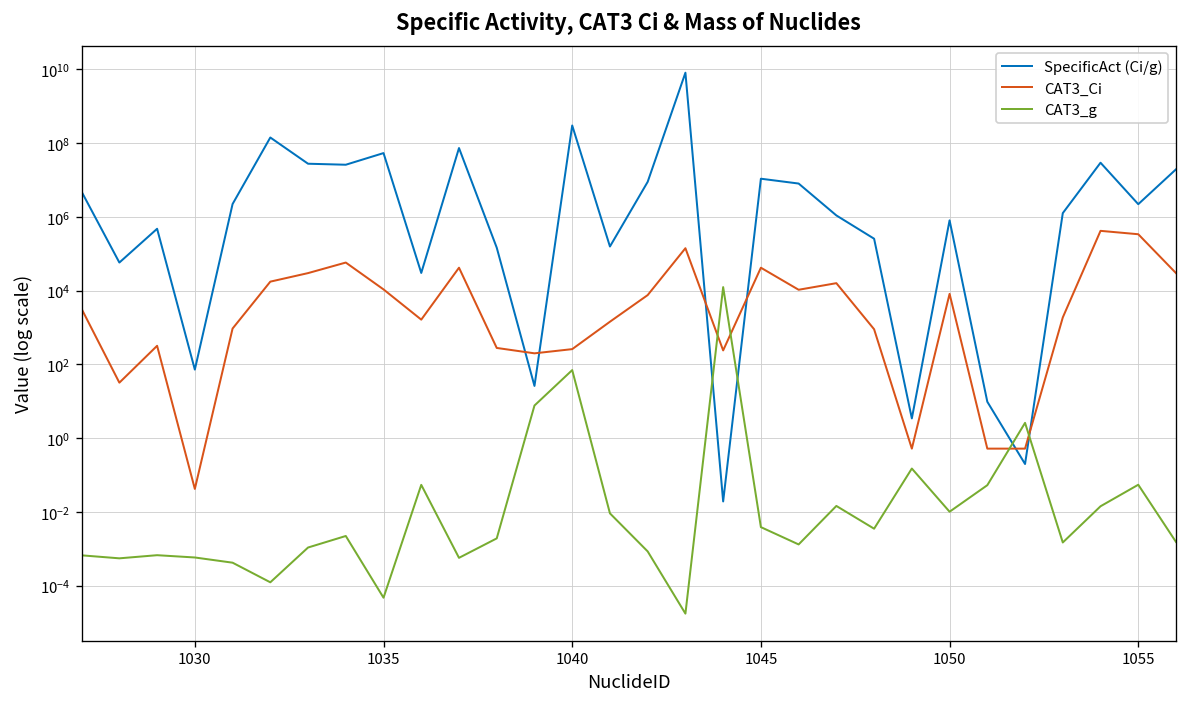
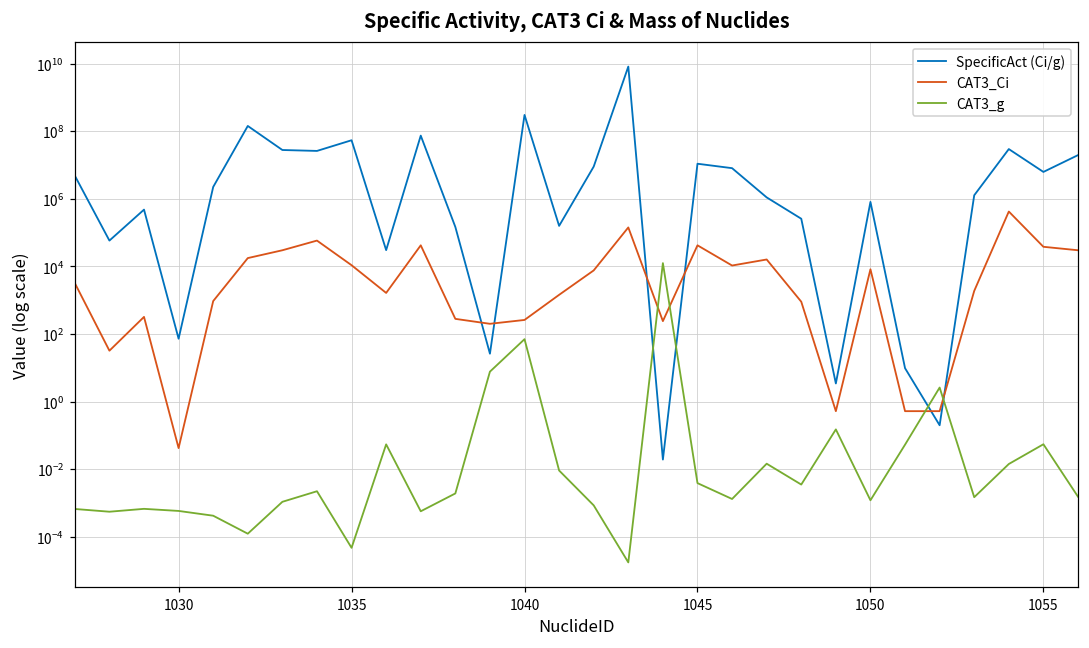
CAT3_g, 1050: 0.010 -> 0.0012
SpecificAct (Ci/g), 1055: 2000000 -> 6000000
CAT3_Ci, 1055: 300000 -> 40000
